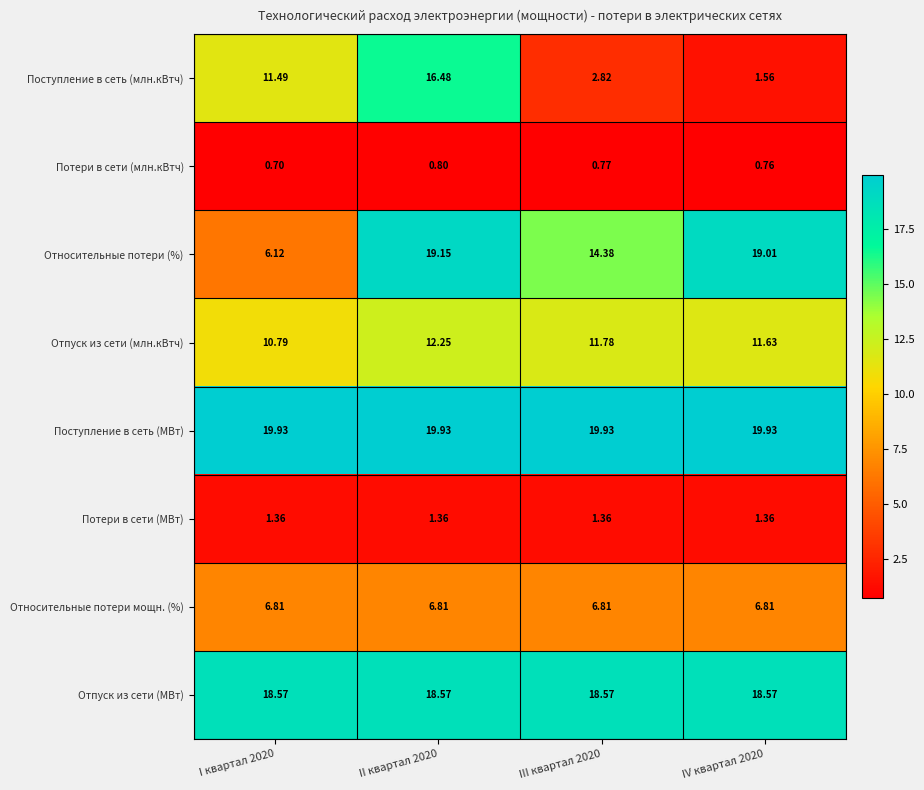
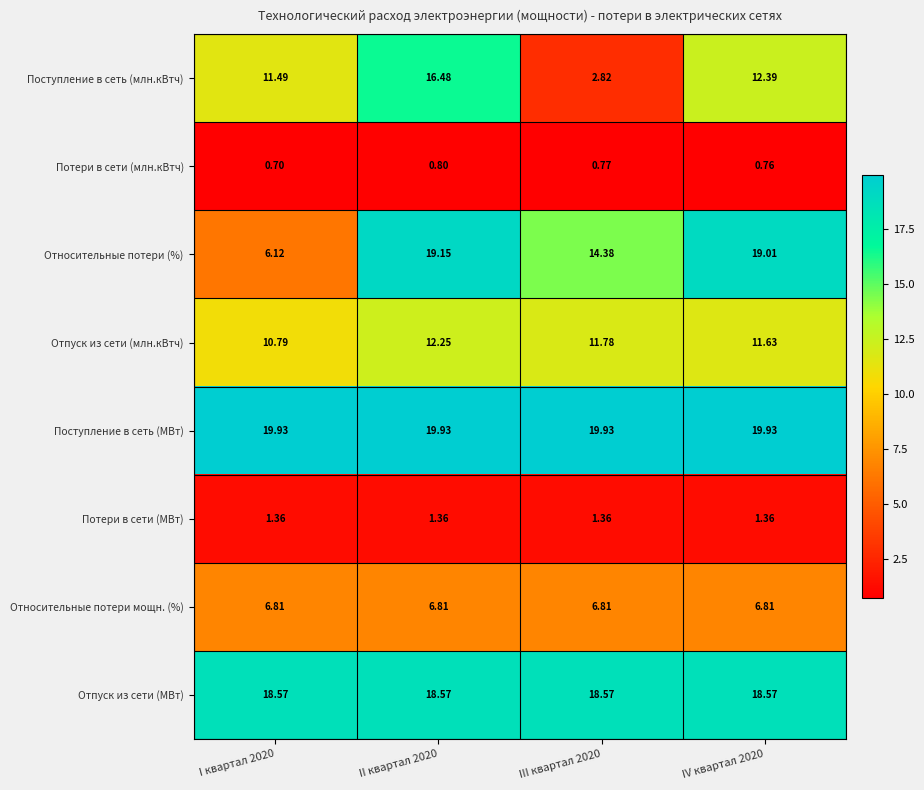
Поступление в сеть (млн.кВтч), IV квартал 2020: 1.56 -> 12.39
